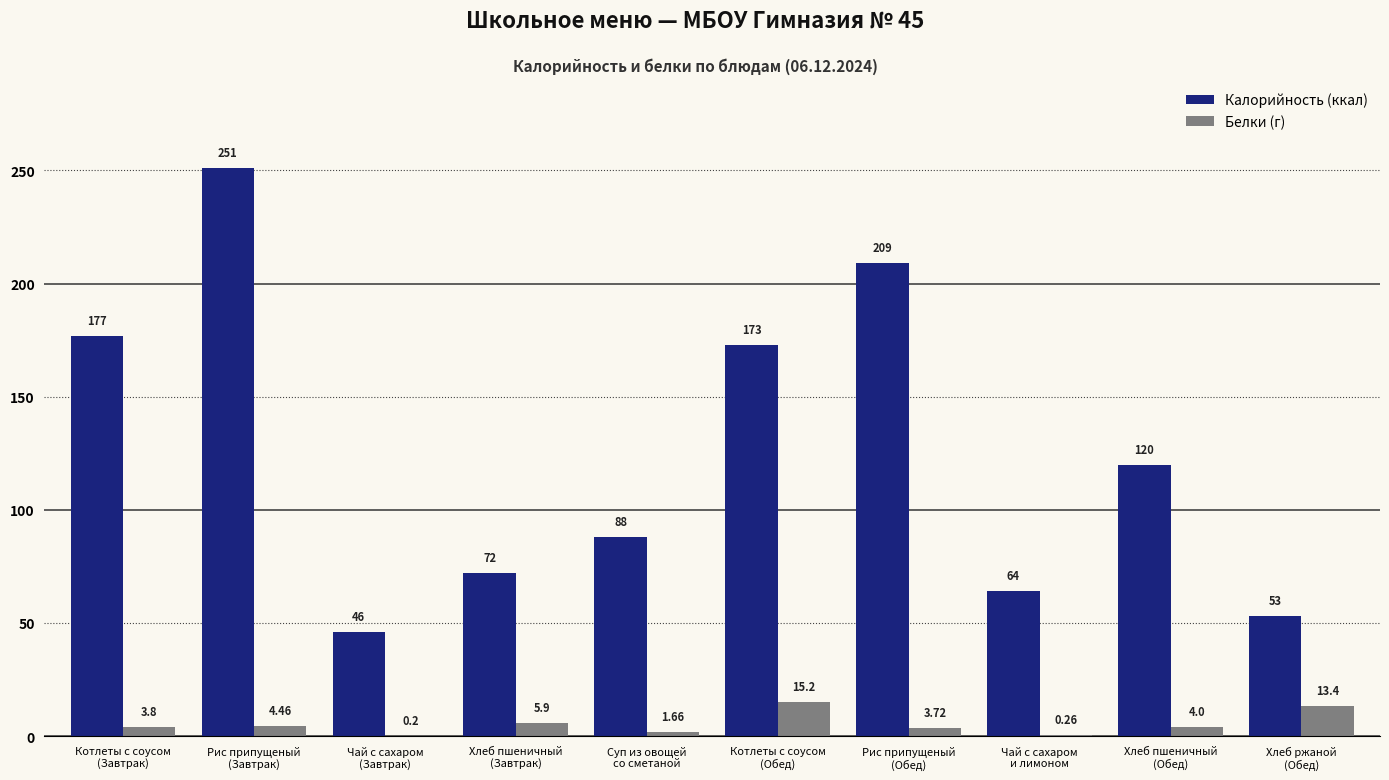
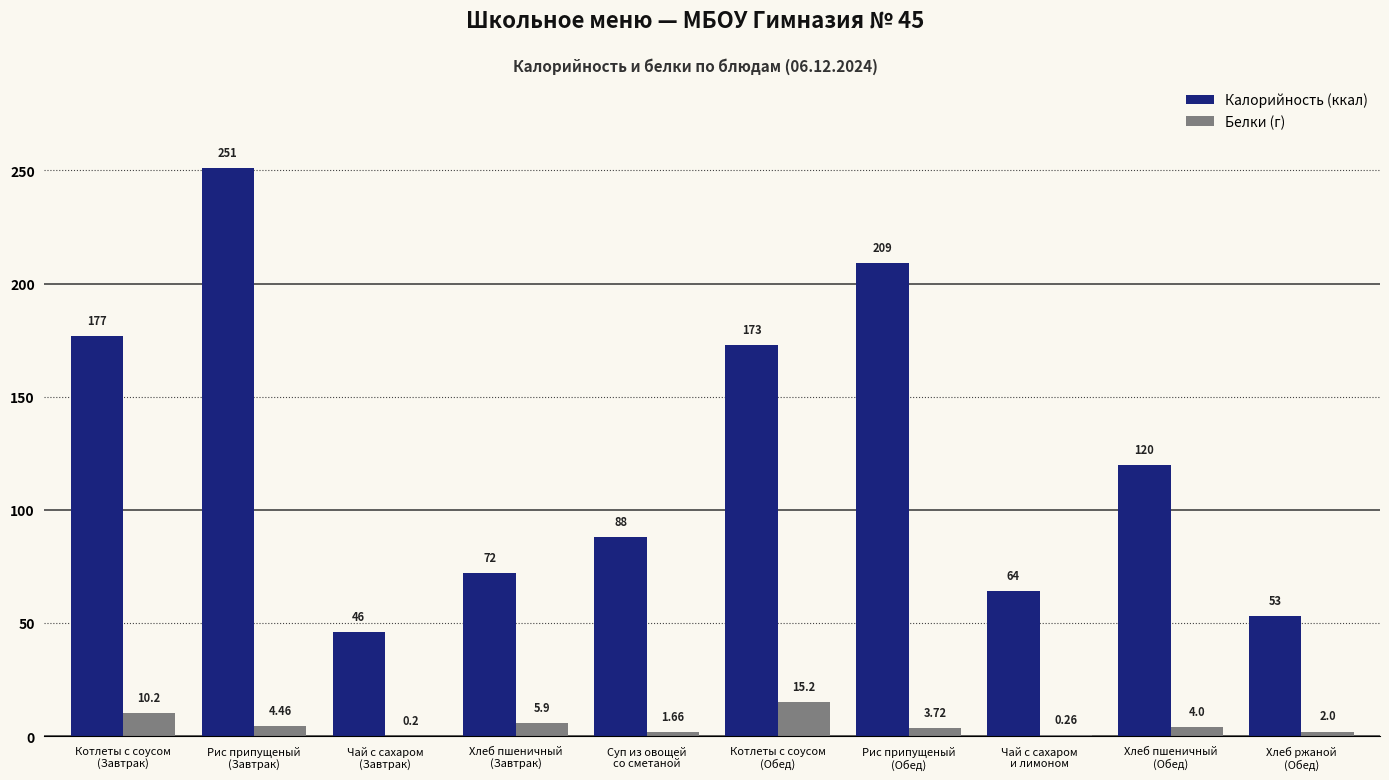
Белки (г), Котлеты с соусом (Завтрак): 3.8 -> 10.2
Белки (г), Хлеб ржаной (Обед): 13.4 -> 2.0
